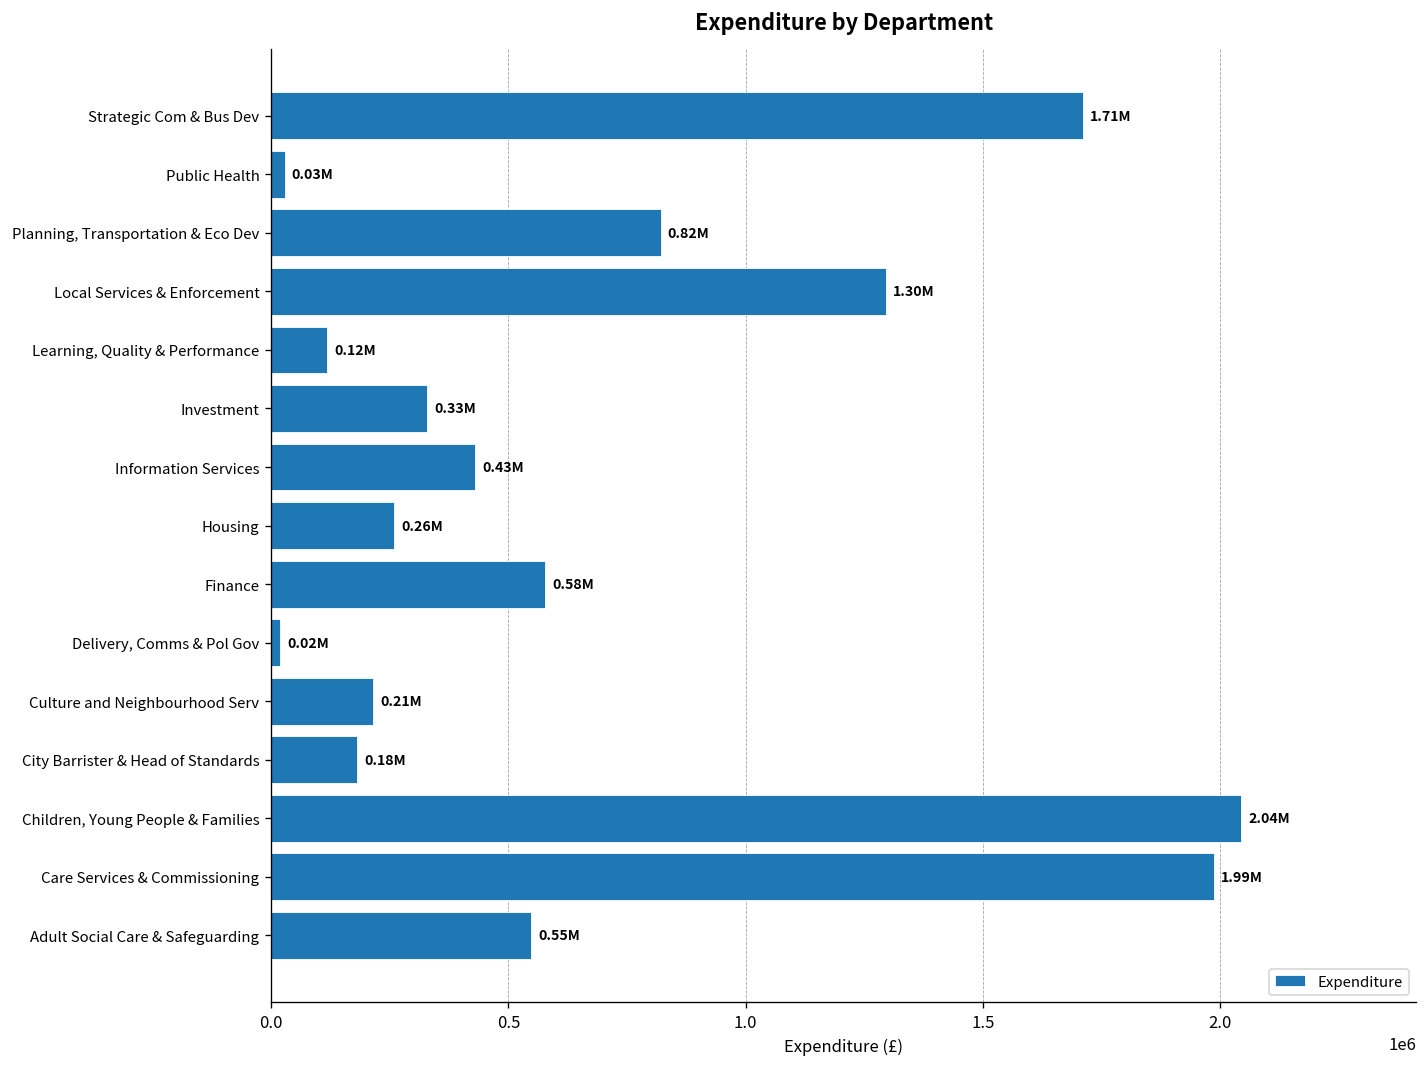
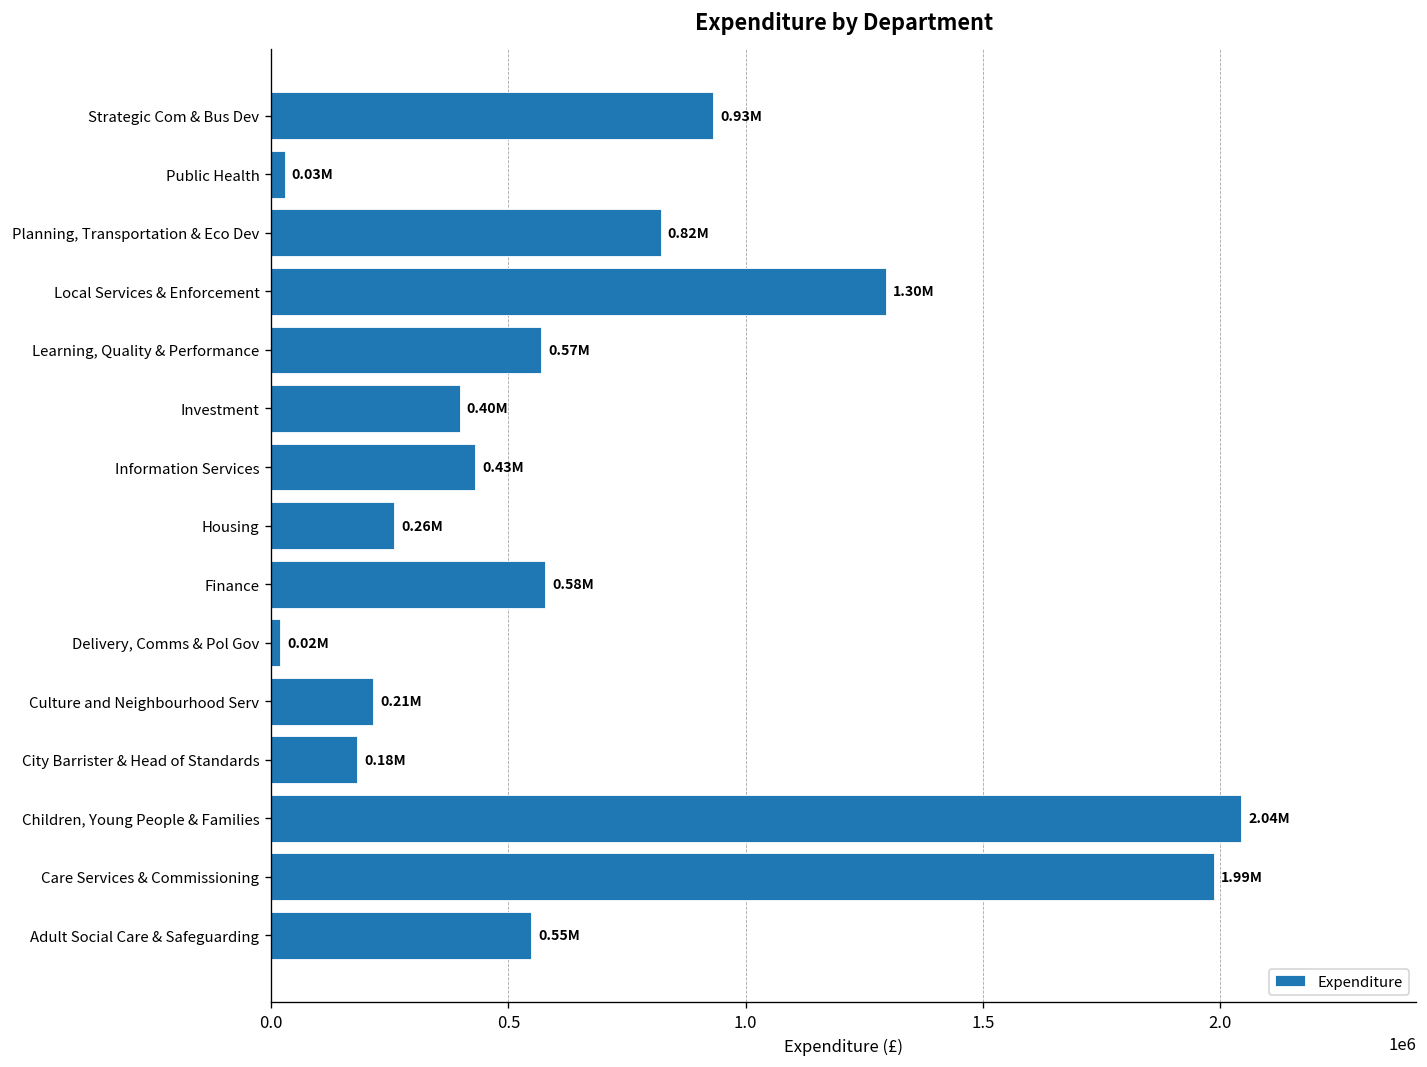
Strategic Com & Bus Dev: 1.71M -> 0.93M
Learning, Quality & Performance: 0.12M -> 0.57M
Investment: 0.33M -> 0.40M
